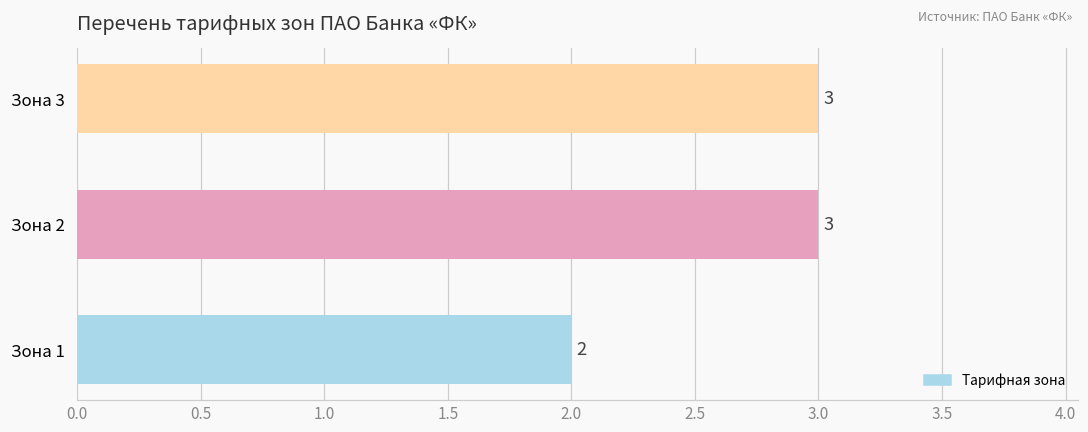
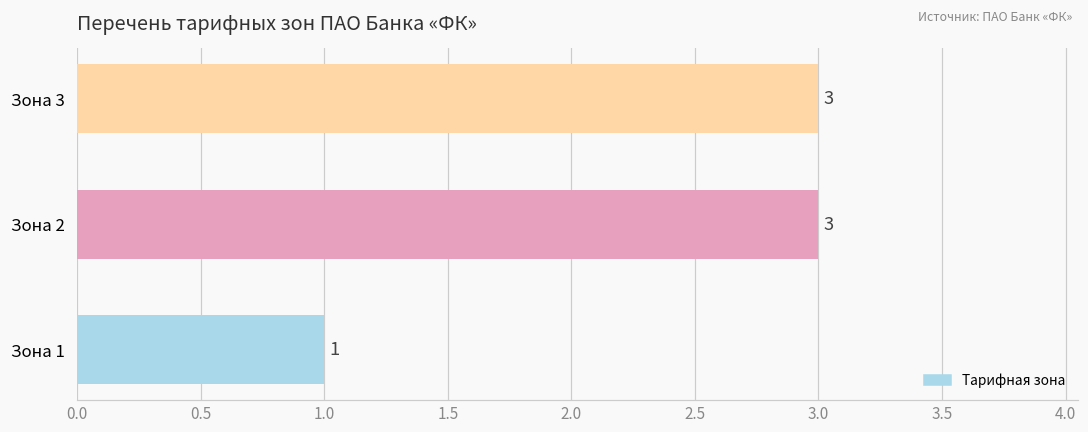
Зона 1: 2 -> 1
